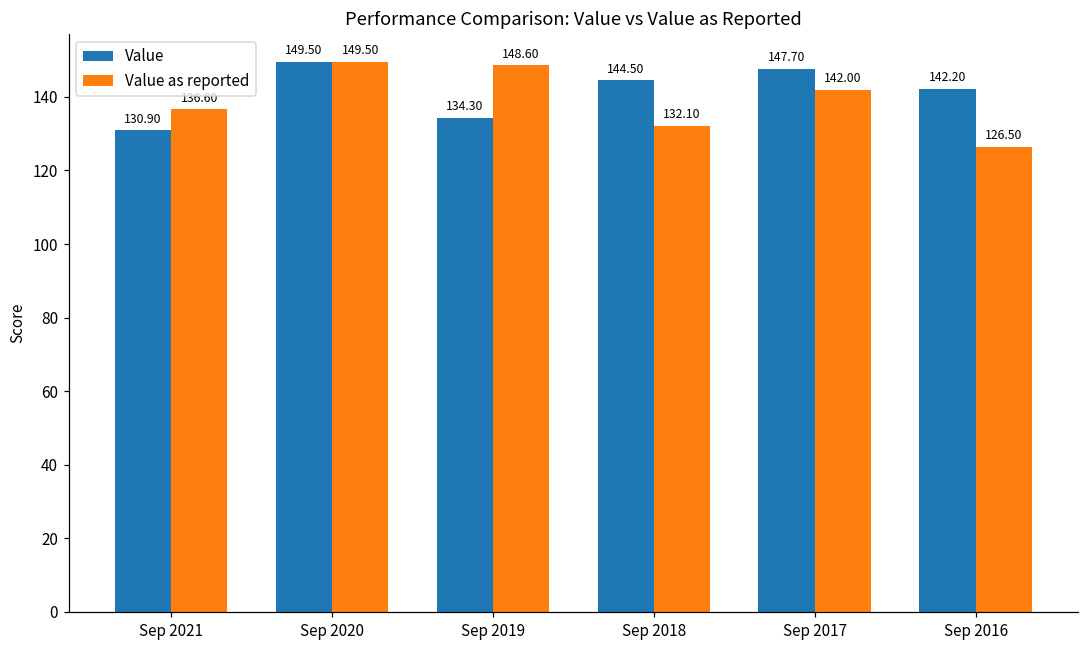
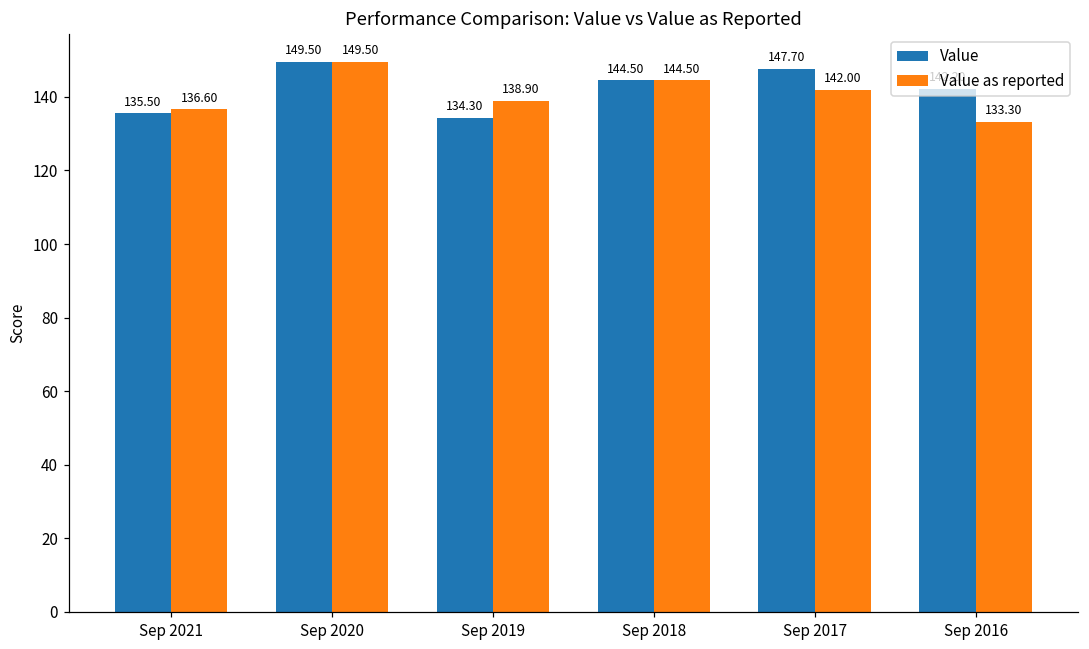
Value, Sep 2021: 130.90 -> 135.50
Value as reported, Sep 2019: 148.60 -> 138.90
Value as reported, Sep 2018: 132.10 -> 144.50
Value as reported, Sep 2016: 126.50 -> 133.30
